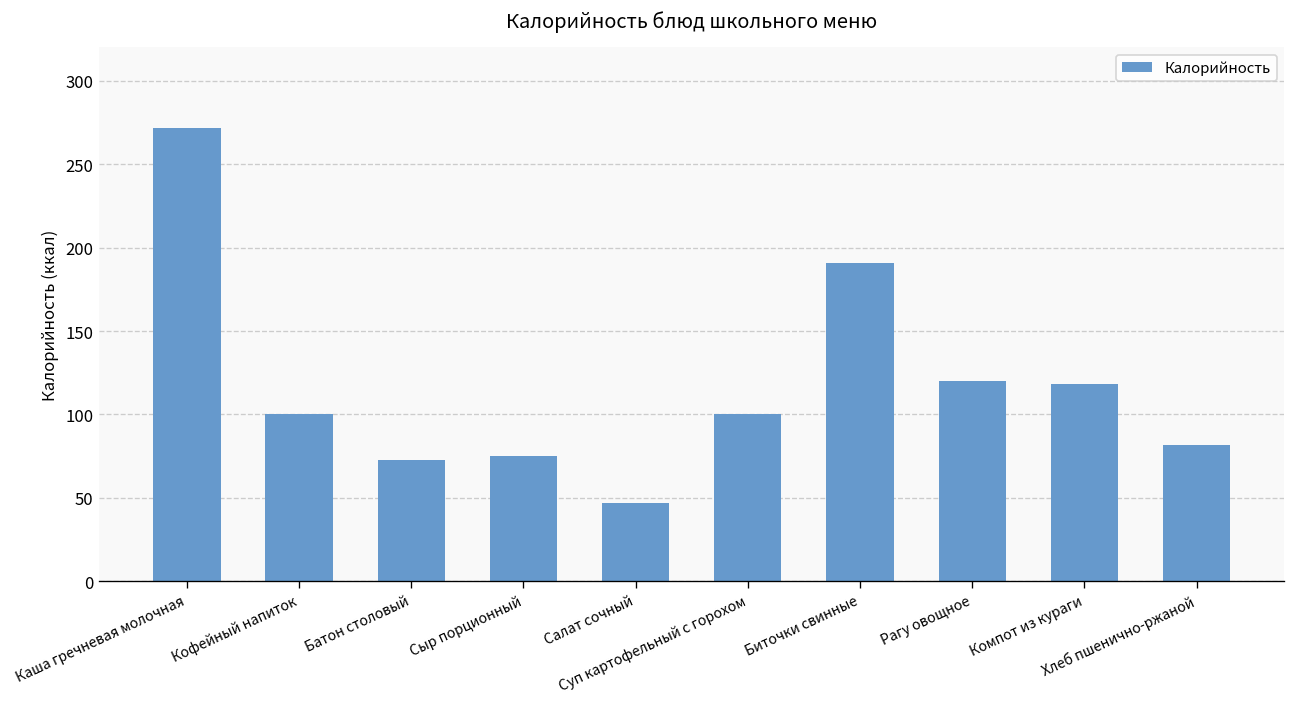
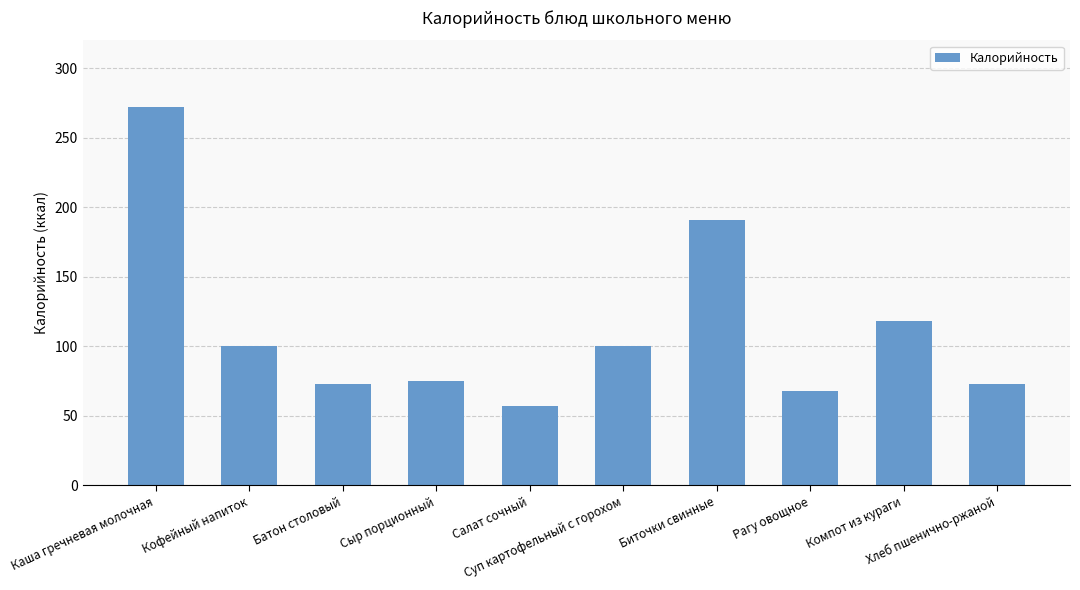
Салат сочный: 47 -> 57
Рагу овощное: 120 -> 68
Хлеб пшенично-ржаной: 82 -> 73
